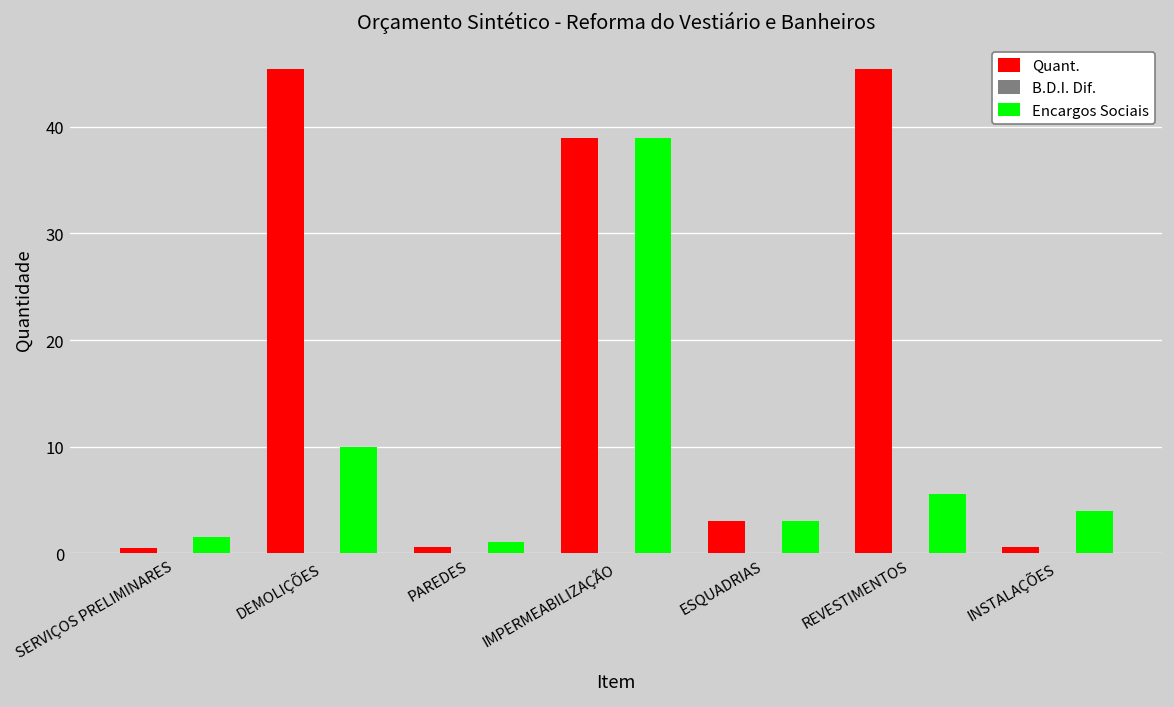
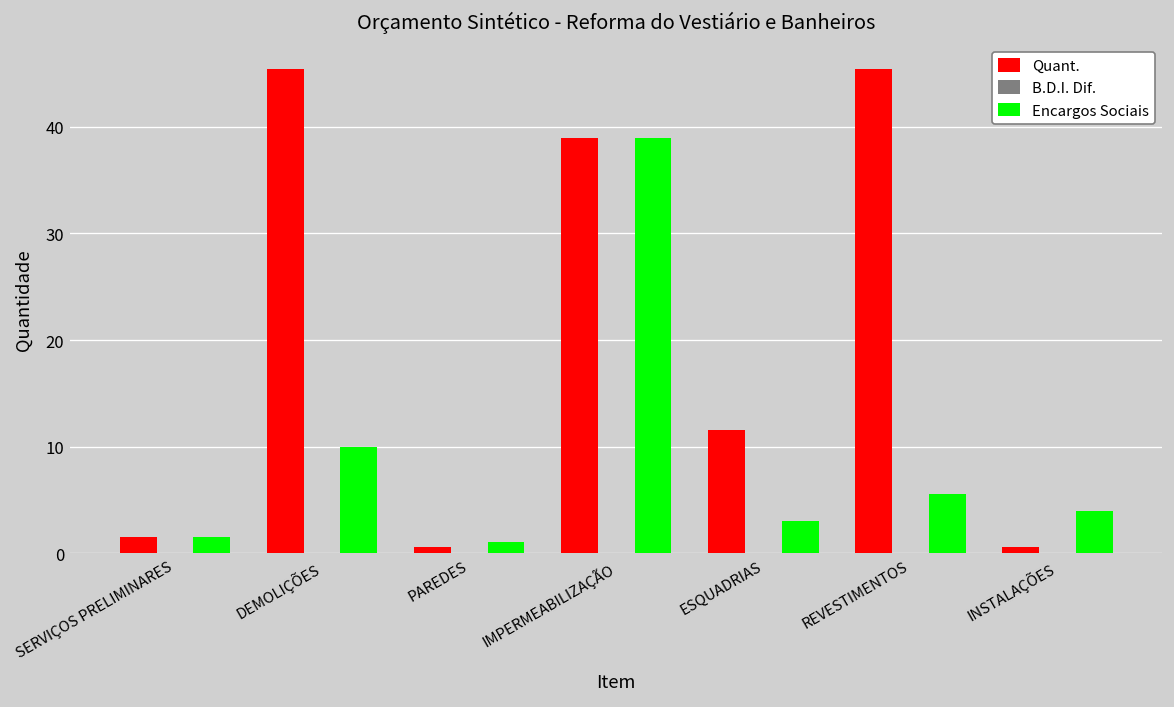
Quant., SERVIÇOS PRELIMINARES: 1 -> 2
Quant., ESQUADRIAS: 3 -> 12
